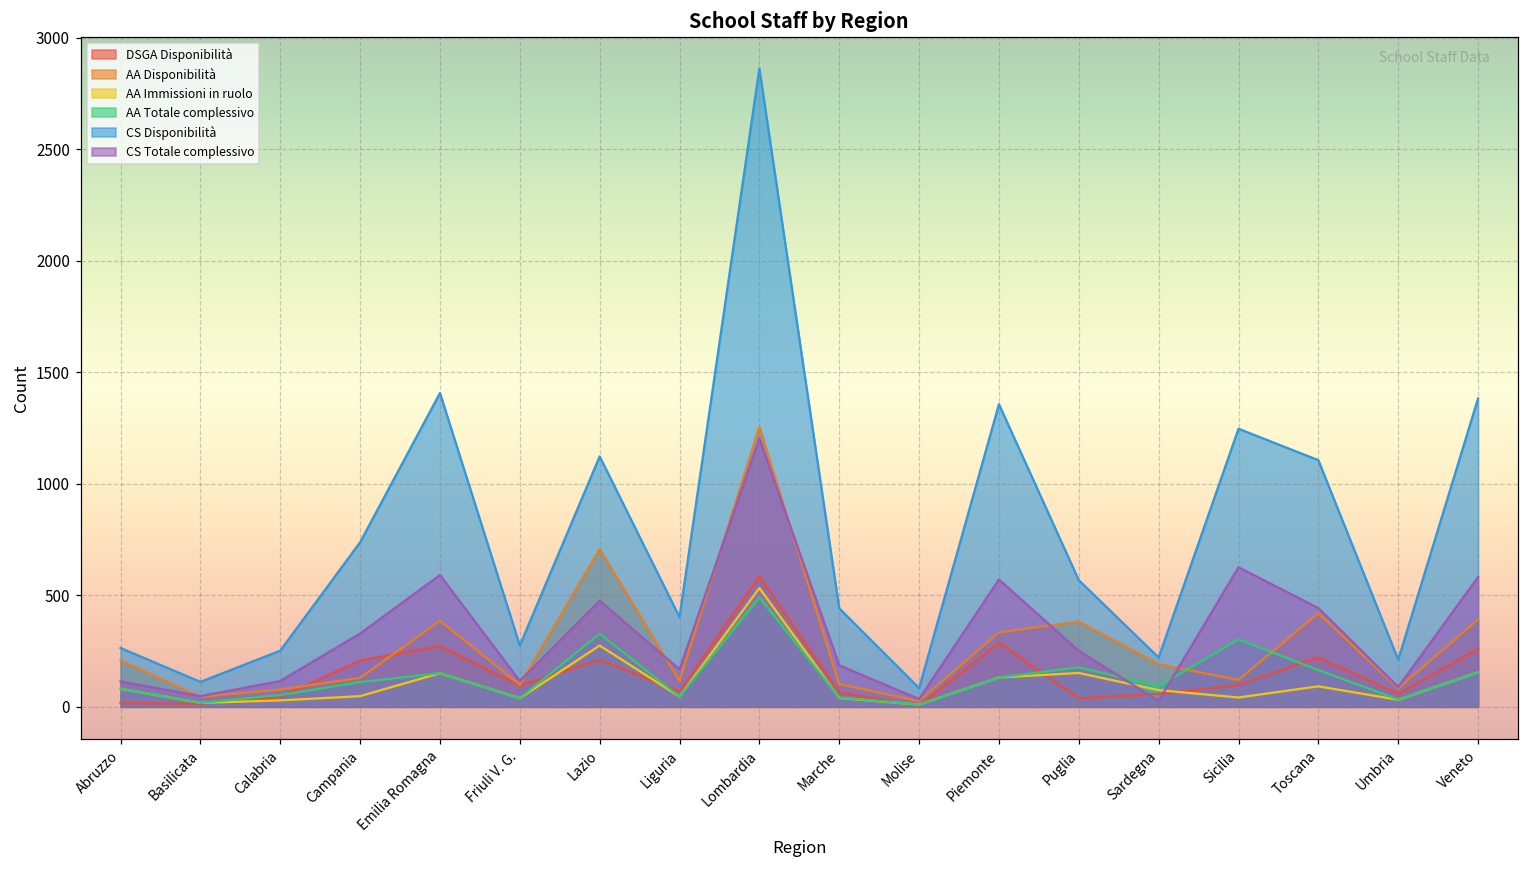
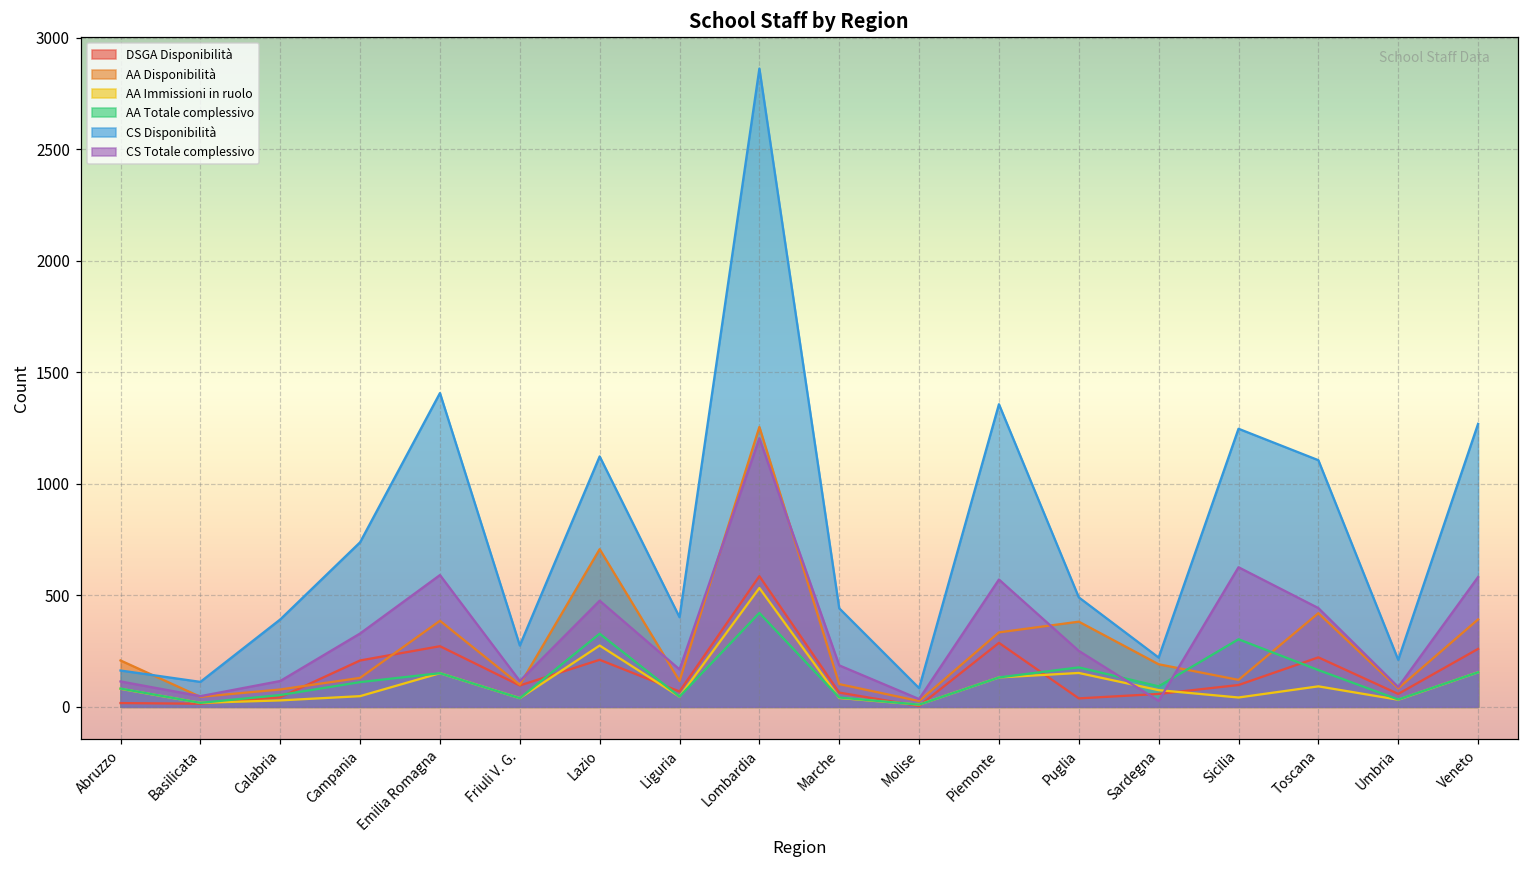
CS Disponibilità, Abruzzo: 260 -> 160
CS Disponibilità, Calabria: 250 -> 390
AA Totale complessivo, Lombardia: 490 -> 420
CS Disponibilità, Puglia: 570 -> 490
CS Disponibilità, Veneto: 1380 -> 1270
